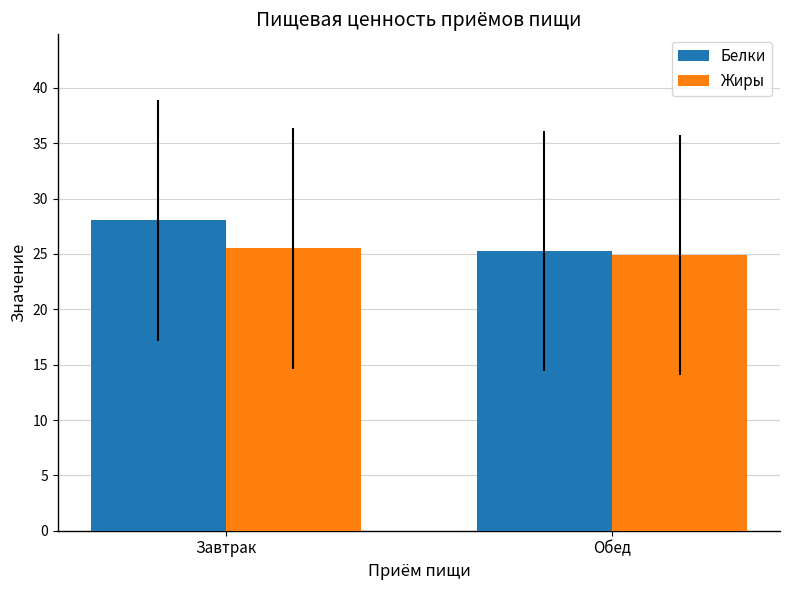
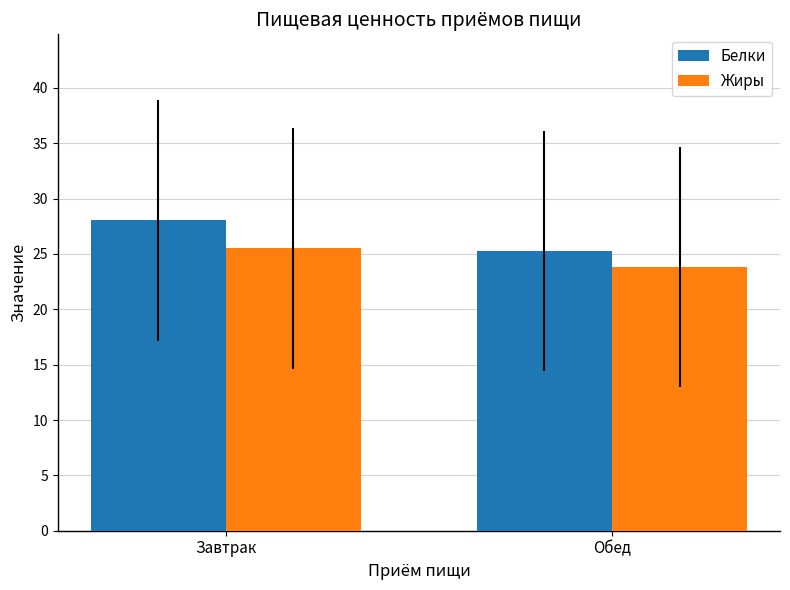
Жиры, Обед: 24.9 -> 23.8
